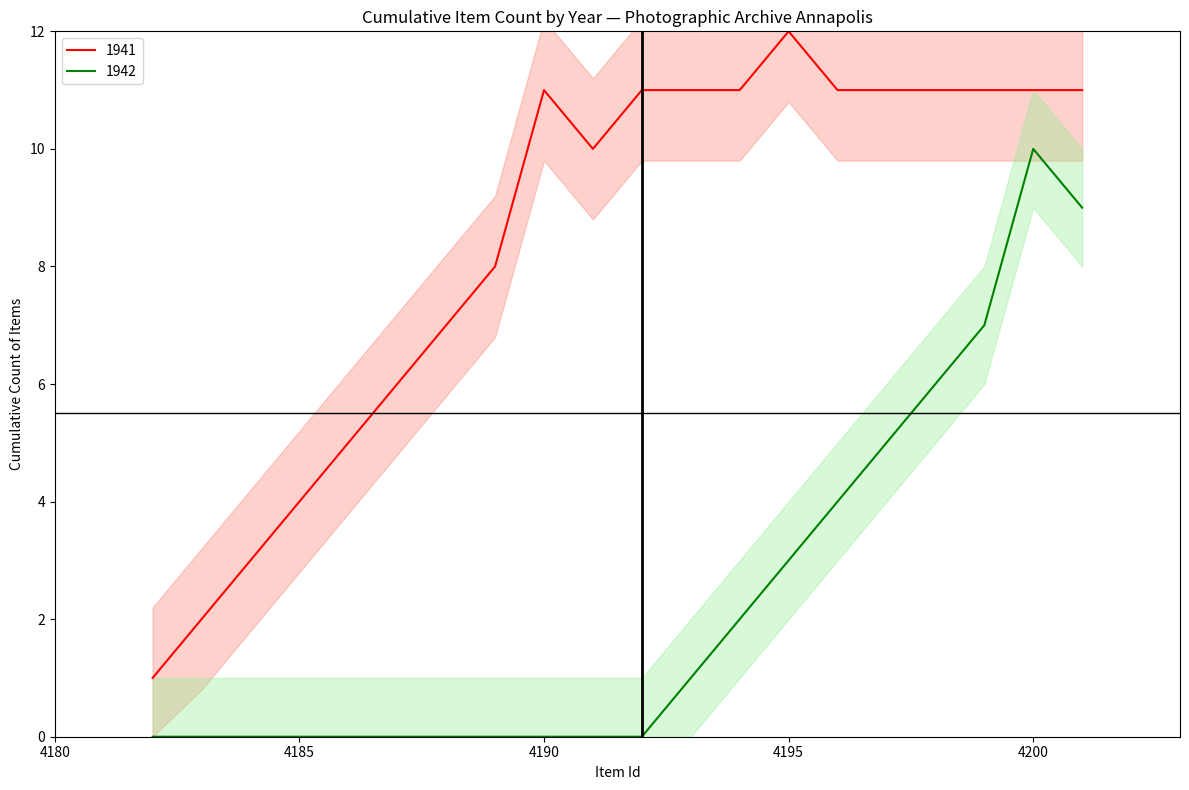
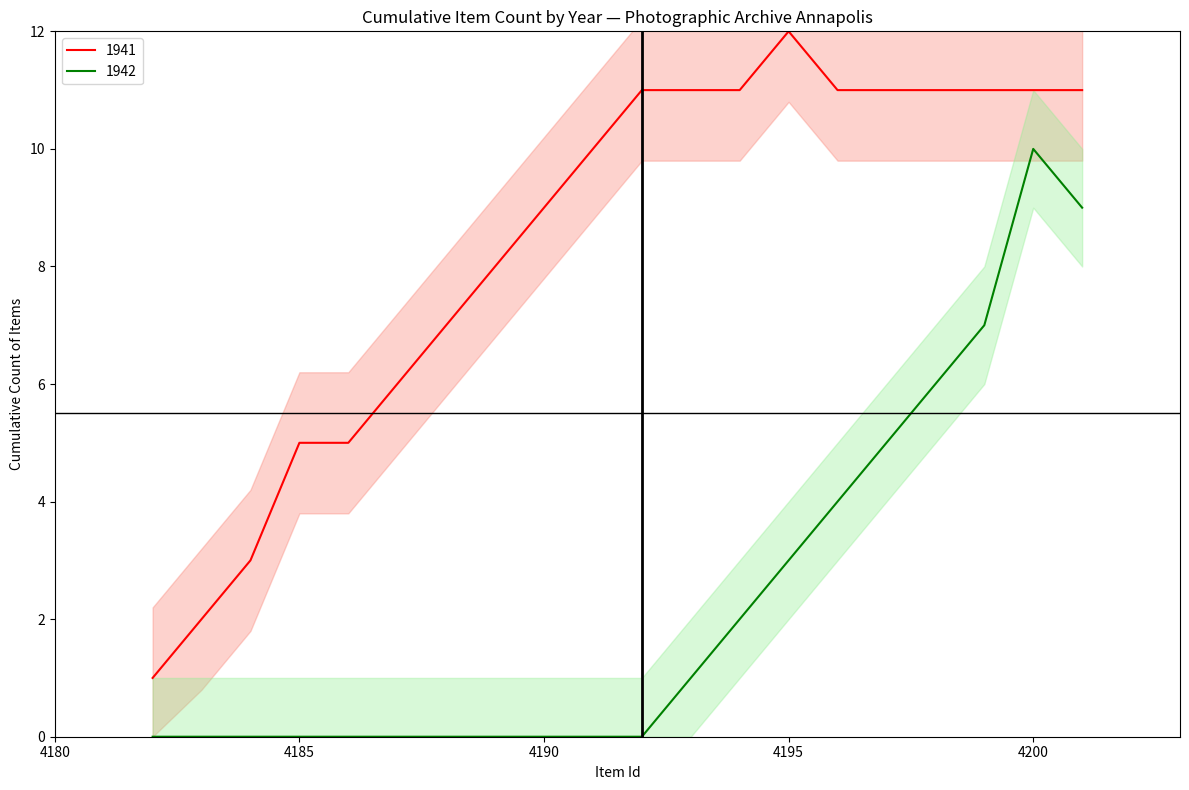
1941, 4185: 4 -> 5
1941, 4190: 11 -> 9
